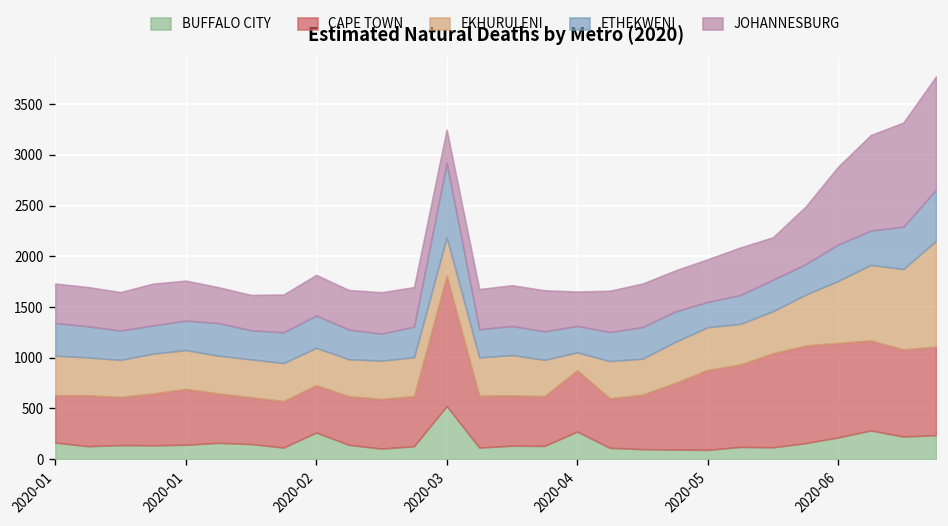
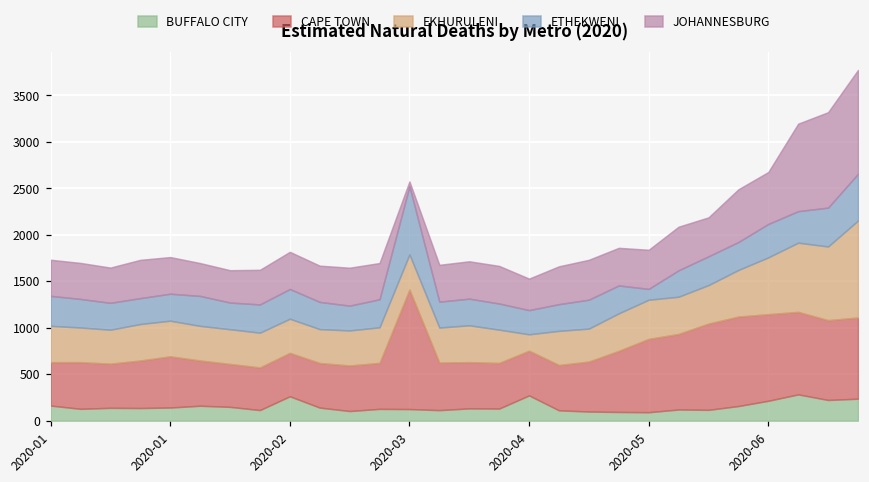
BUFFALO CITY, 2020-03: 500 -> 100
JOHANNESBURG, 2020-03: 300 -> 100
CAPE TOWN, 2020-04: 600 -> 500
ETHEKWENI, 2020-05: 200 -> 100
JOHANNESBURG, 2020-06: 800 -> 600
